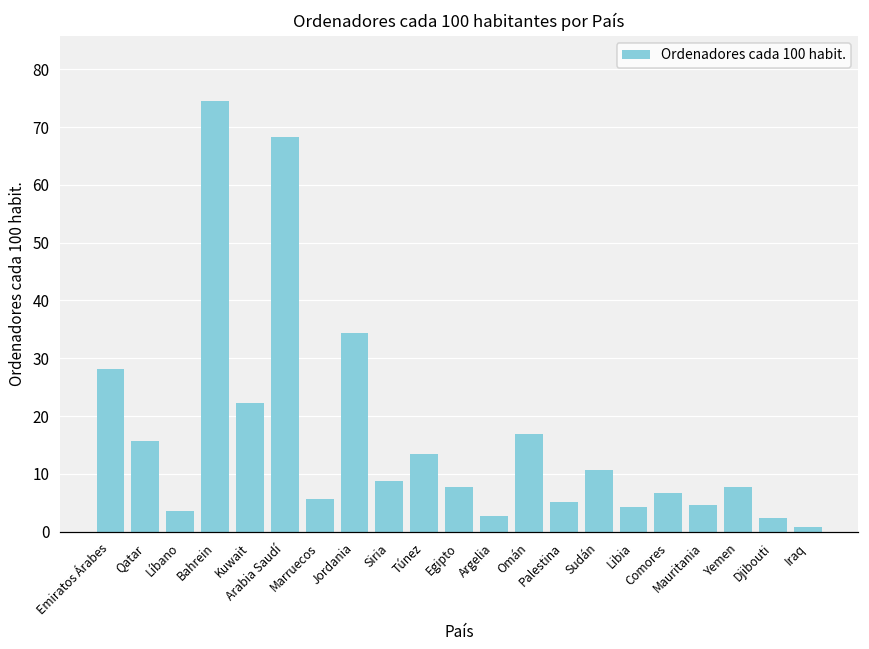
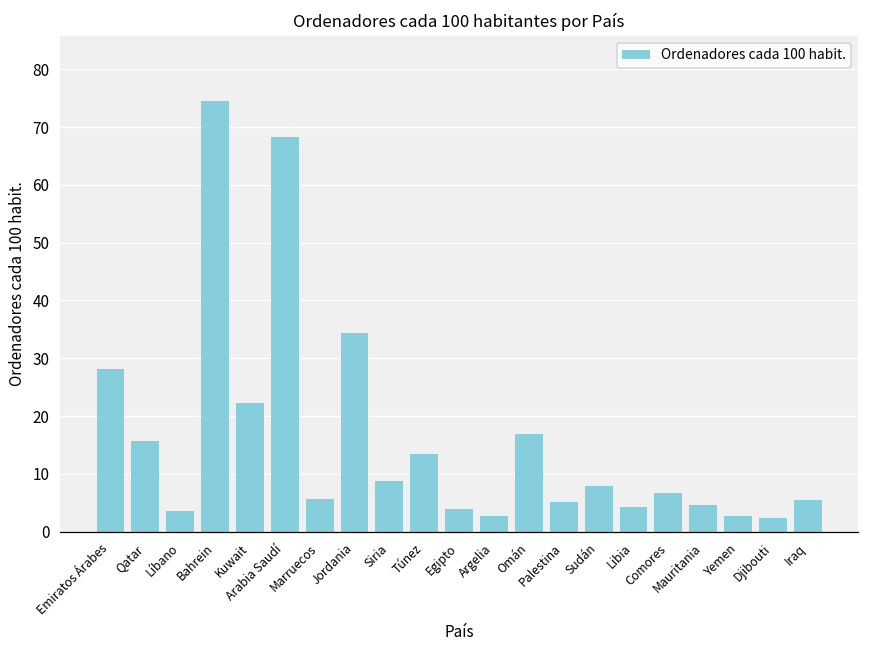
Egipto: 8 -> 4
Sudán: 11 -> 8
Yemen: 8 -> 3
Iraq: 1 -> 6
